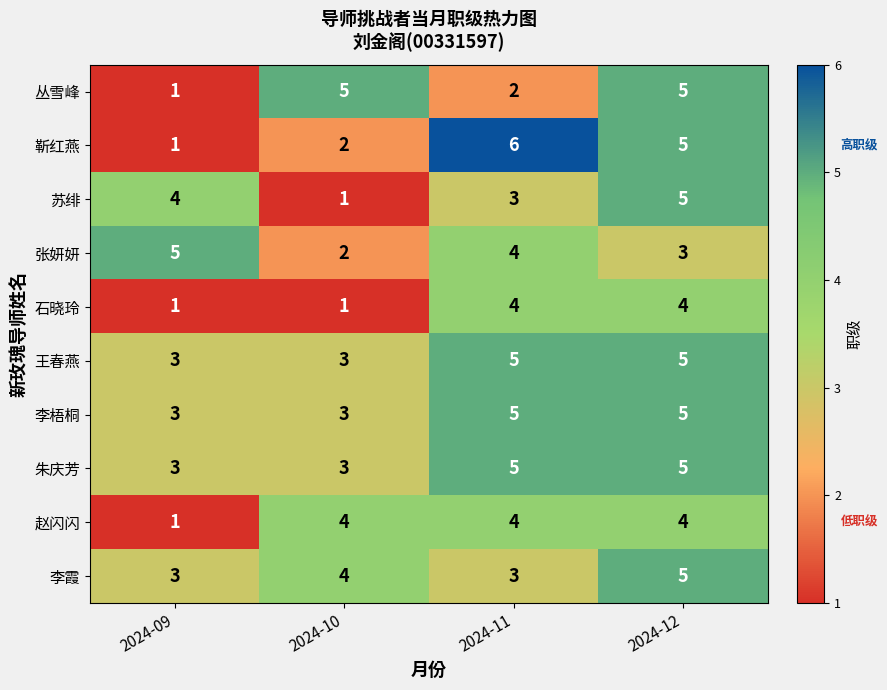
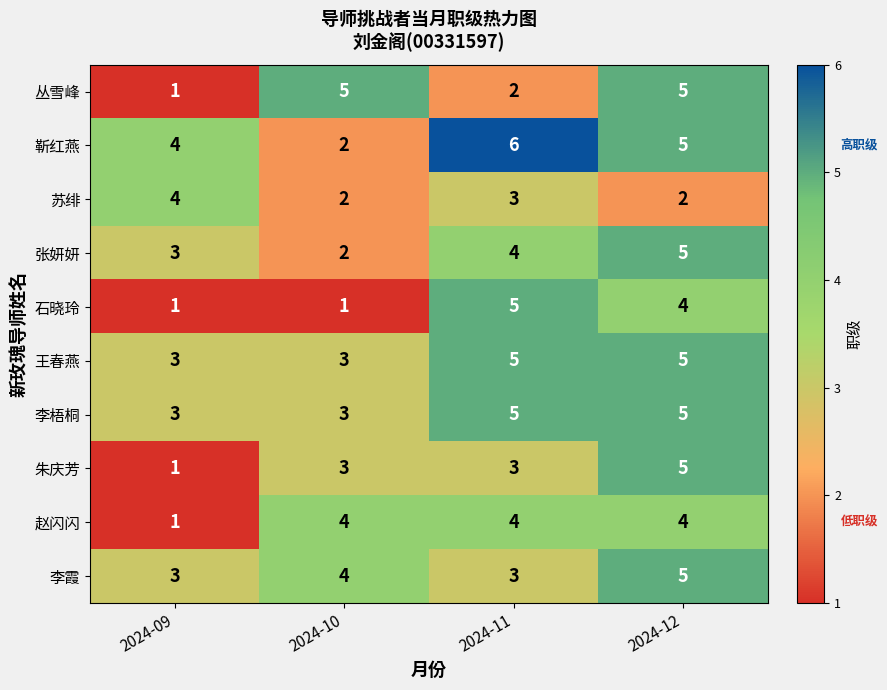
靳红燕, 2024-09: 1 -> 4
苏绯, 2024-10: 1 -> 2
苏绯, 2024-12: 5 -> 2
张妍妍, 2024-09: 5 -> 3
张妍妍, 2024-12: 3 -> 5
石晓玲, 2024-11: 4 -> 5
朱庆芳, 2024-09: 3 -> 1
朱庆芳, 2024-11: 5 -> 3
